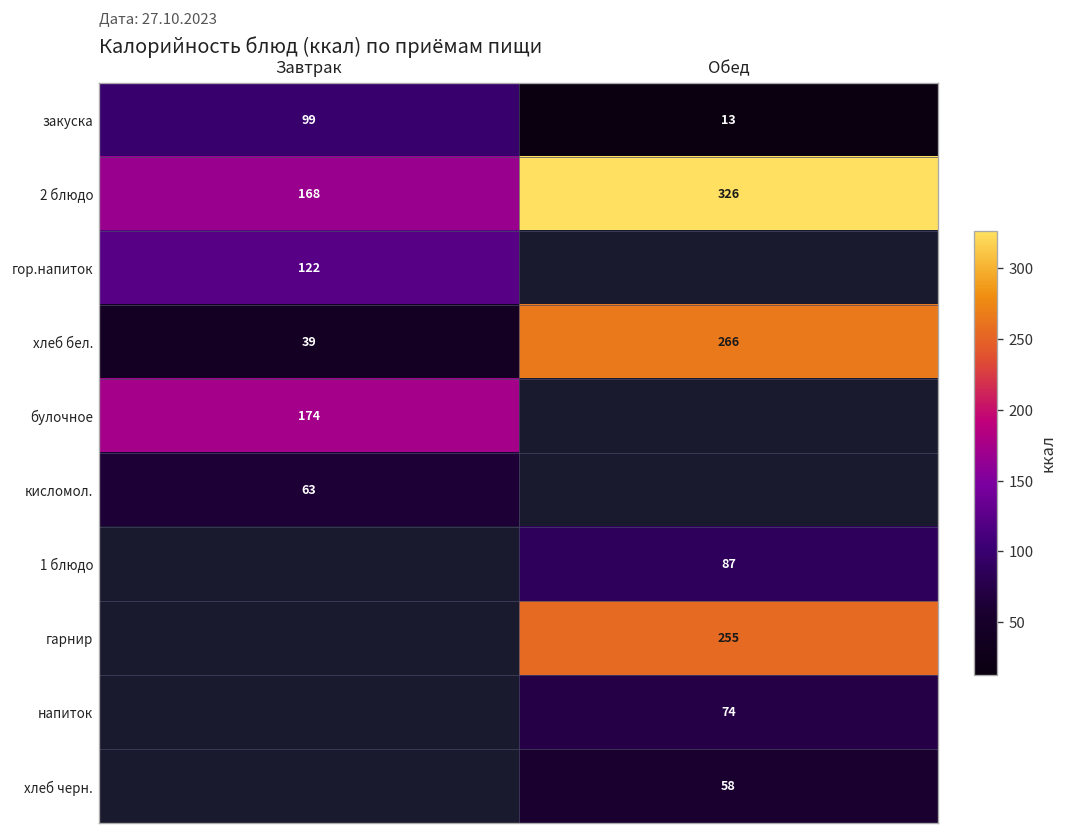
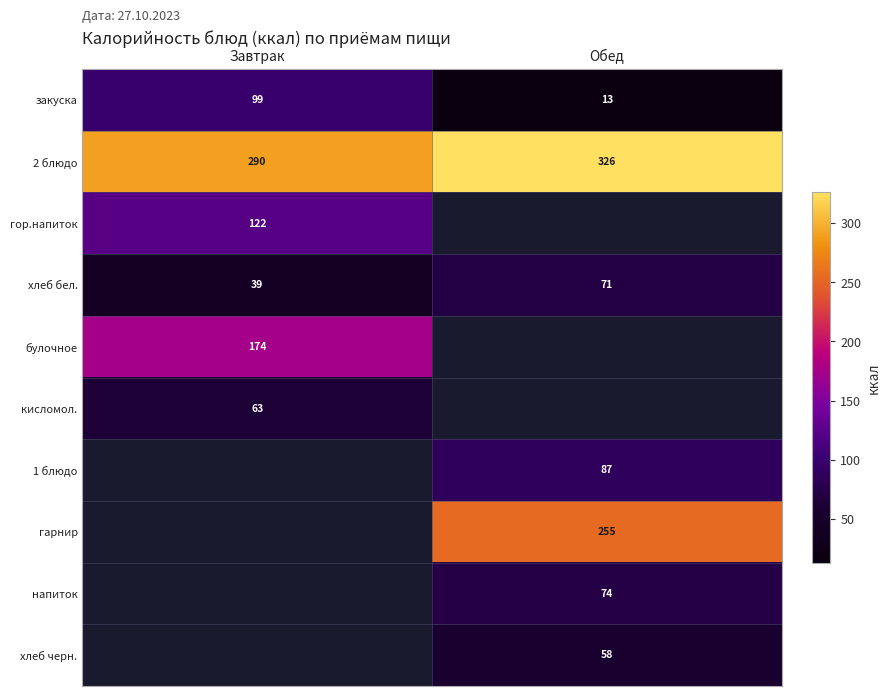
2 блюдо, Завтрак: 168 -> 290
хлеб бел., Обед: 266 -> 71
